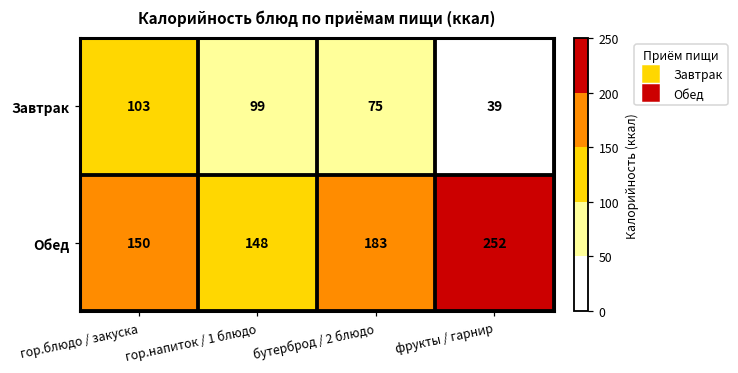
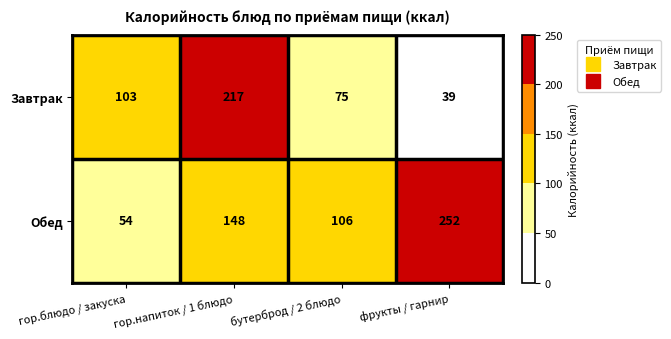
Завтрак, гор.напиток / 1 блюдо: 99 -> 217
Обед, гор.блюдо / закуска: 150 -> 54
Обед, бутерброд / 2 блюдо: 183 -> 106
